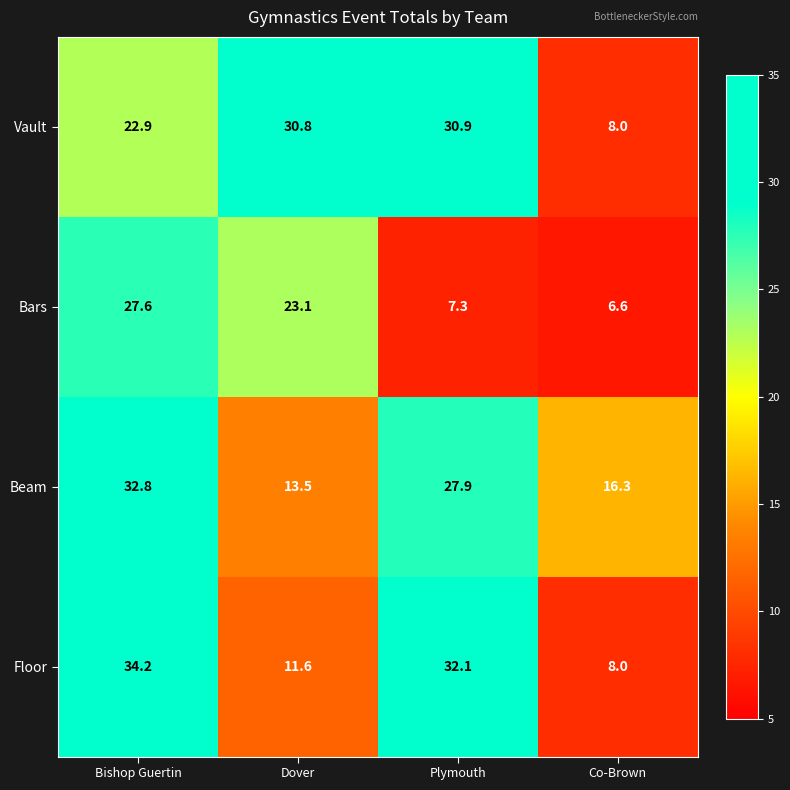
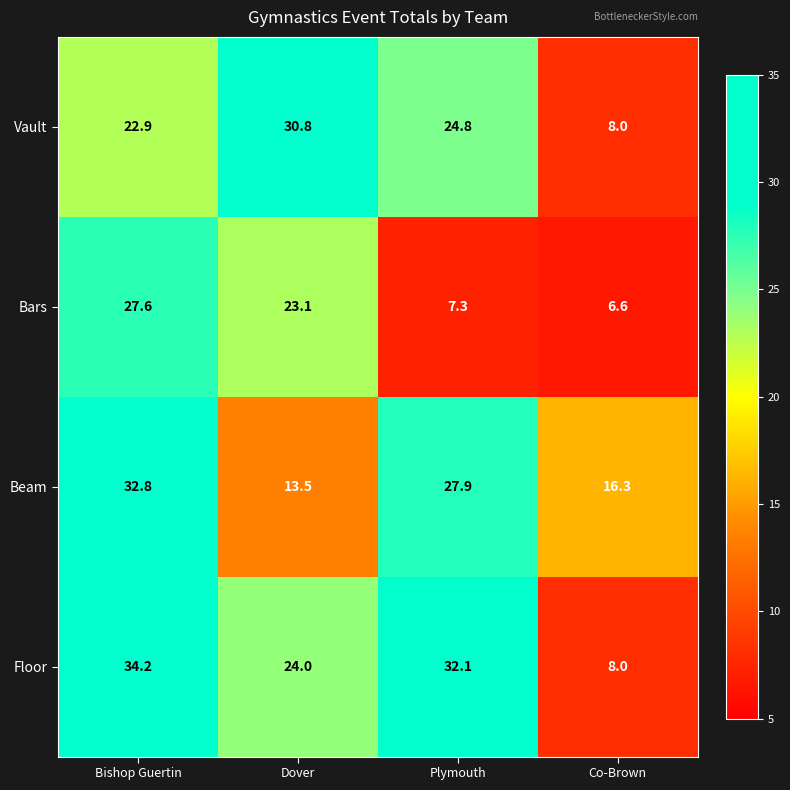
Vault, Plymouth: 30.9 -> 24.8
Floor, Dover: 11.6 -> 24.0
